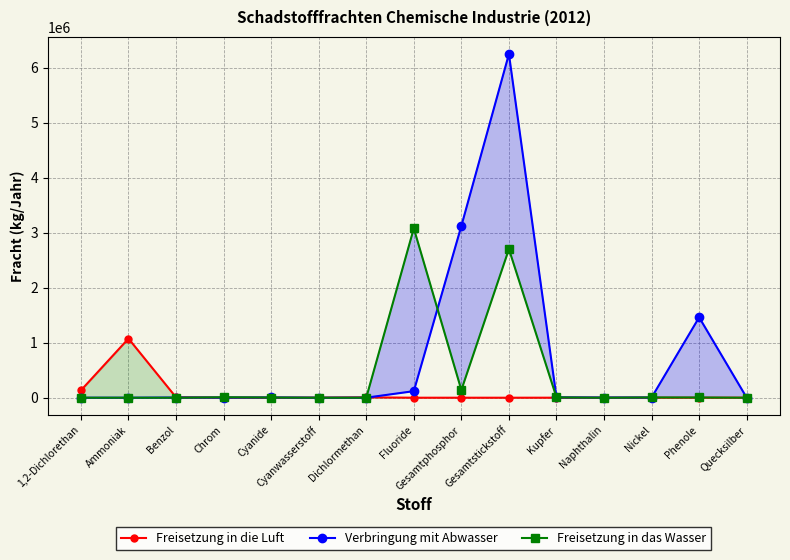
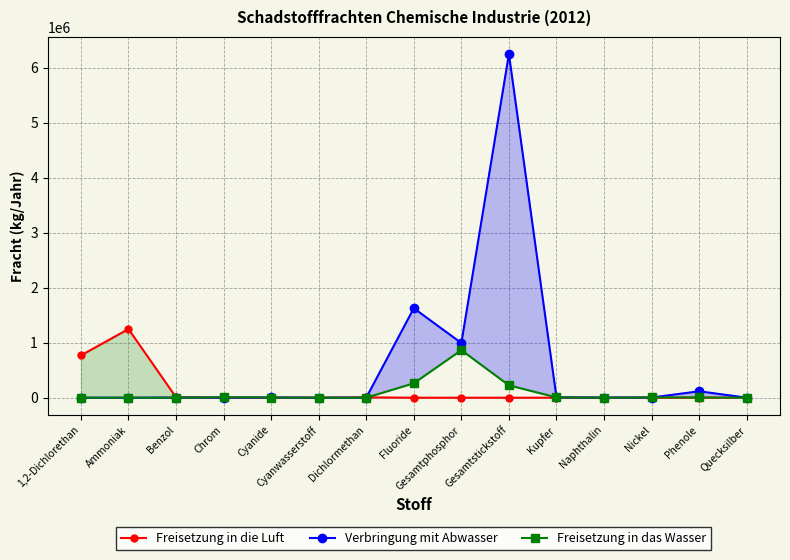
Freisetzung in die Luft, 1,2-Dichlorethan: 100000 -> 800000
Freisetzung in die Luft, Ammoniak: 1100000 -> 1200000
Verbringung mit Abwasser, Fluoride: 100000 -> 1600000
Freisetzung in das Wasser, Fluoride: 3100000 -> 300000
Verbringung mit Abwasser, Gesamtphosphor: 3100000 -> 1000000
Freisetzung in das Wasser, Gesamtphosphor: 100000 -> 900000
Freisetzung in das Wasser, Gesamtstickstoff: 2700000 -> 200000
Verbringung mit Abwasser, Phenole: 1500000 -> 100000
